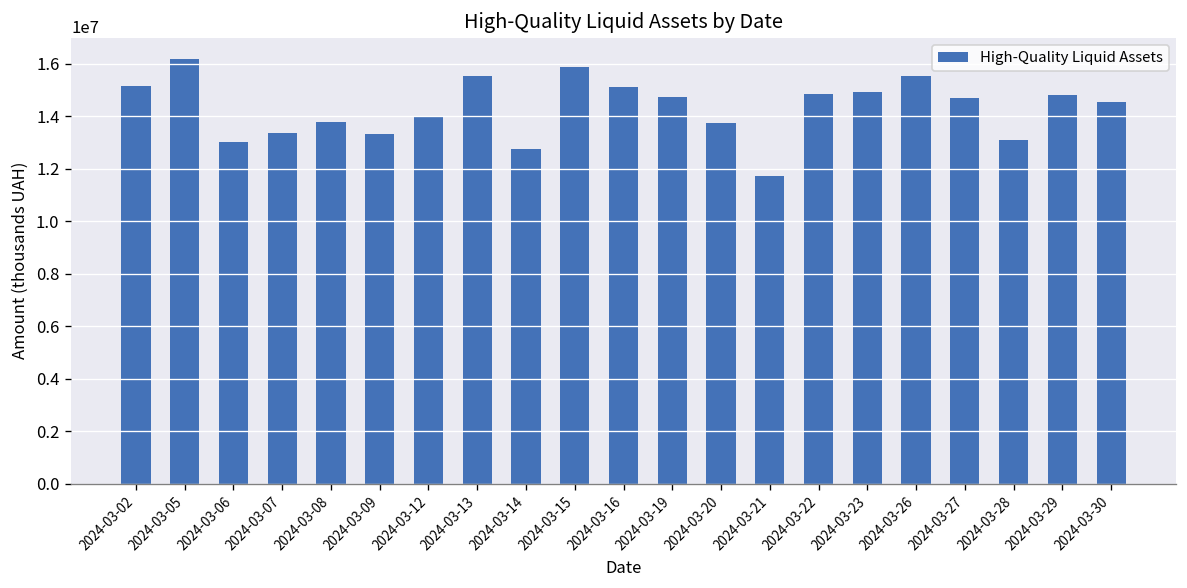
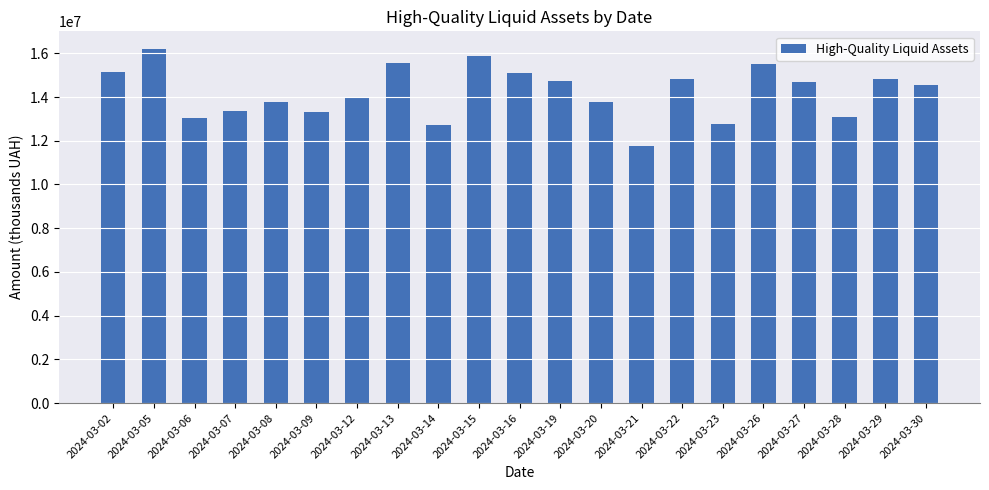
2024-03-23: 14900000 -> 12800000
